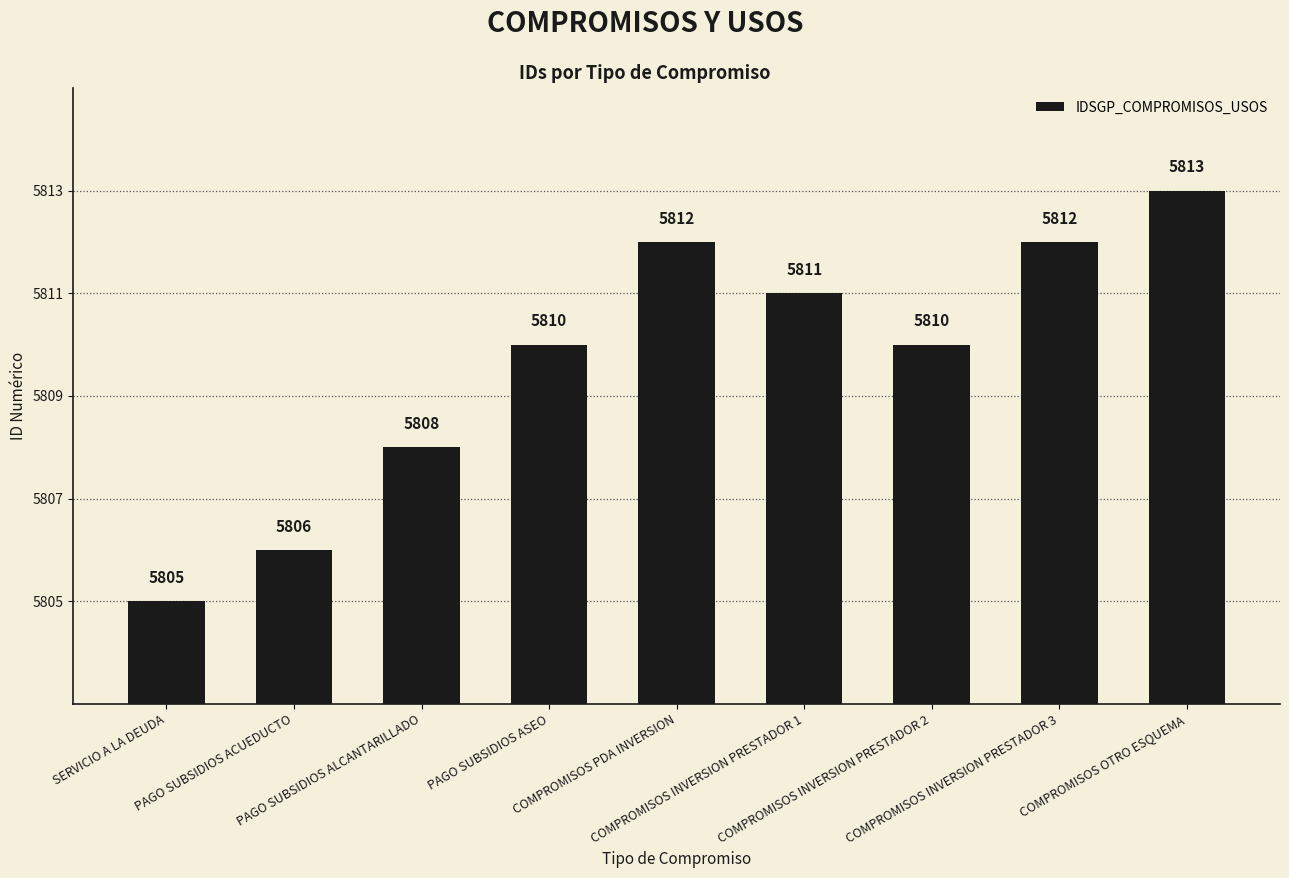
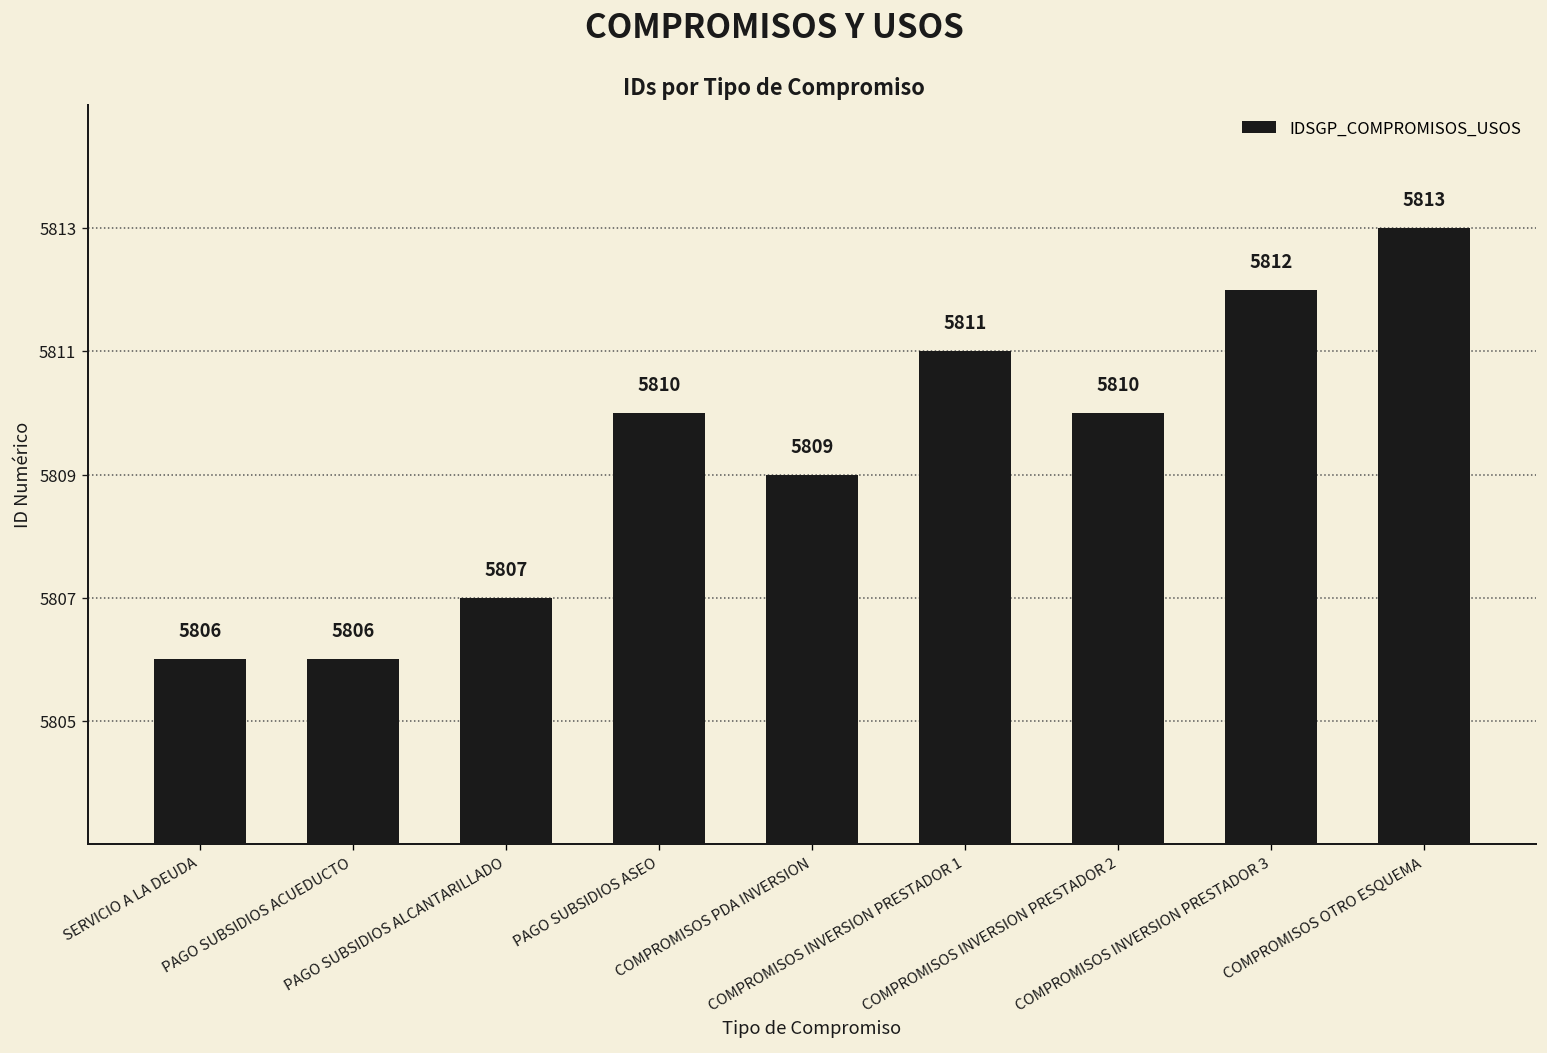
SERVICIO A LA DEUDA: 5805 -> 5806
PAGO SUBSIDIOS ALCANTARILLADO: 5808 -> 5807
COMPROMISOS PDA INVERSION: 5812 -> 5809
